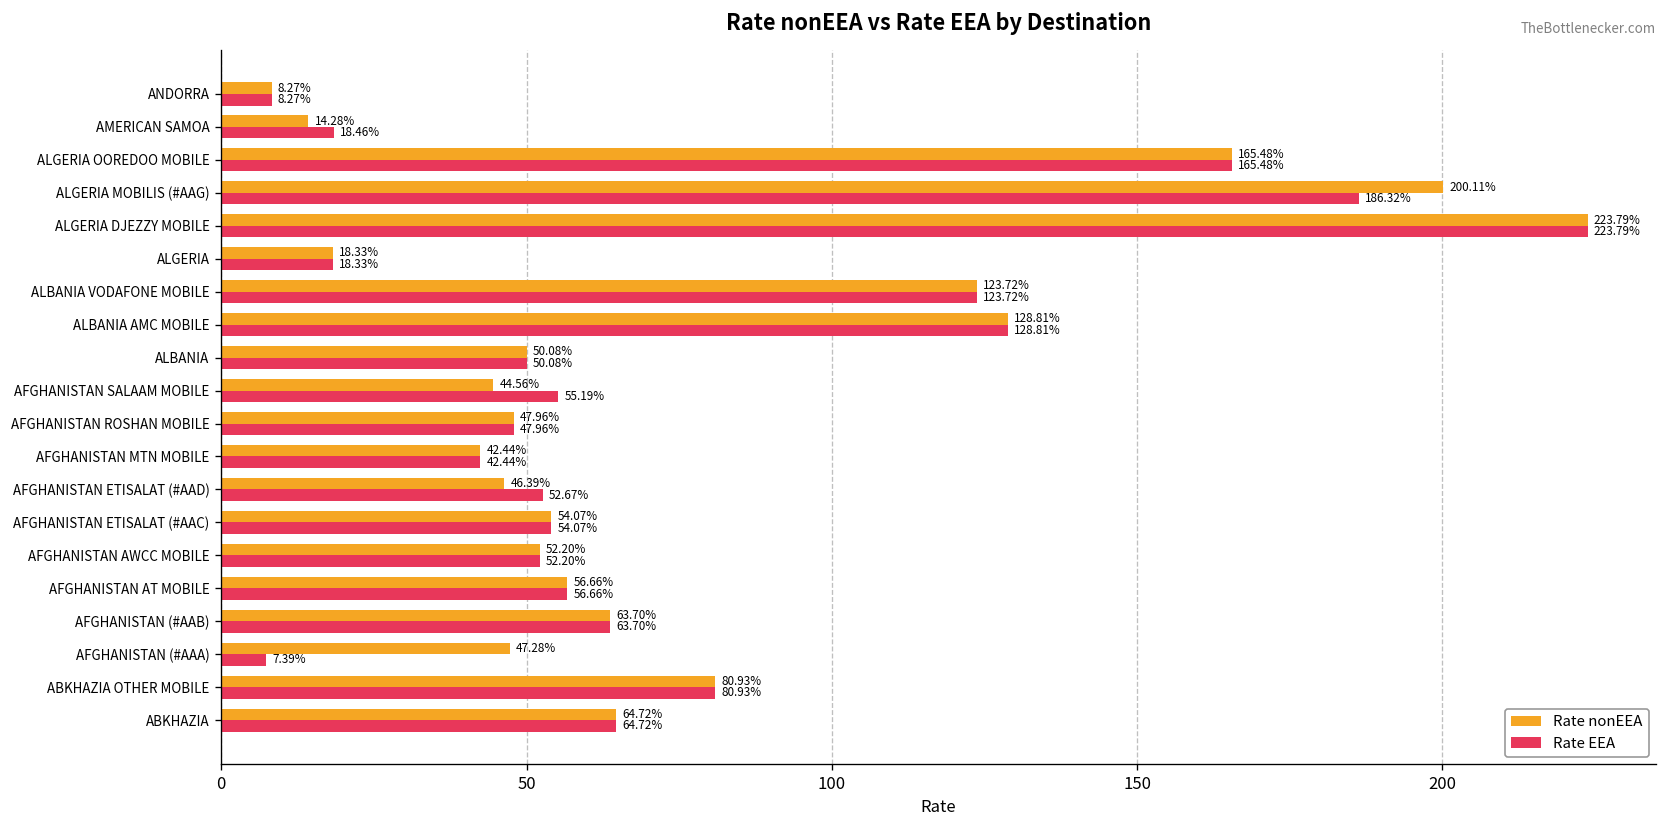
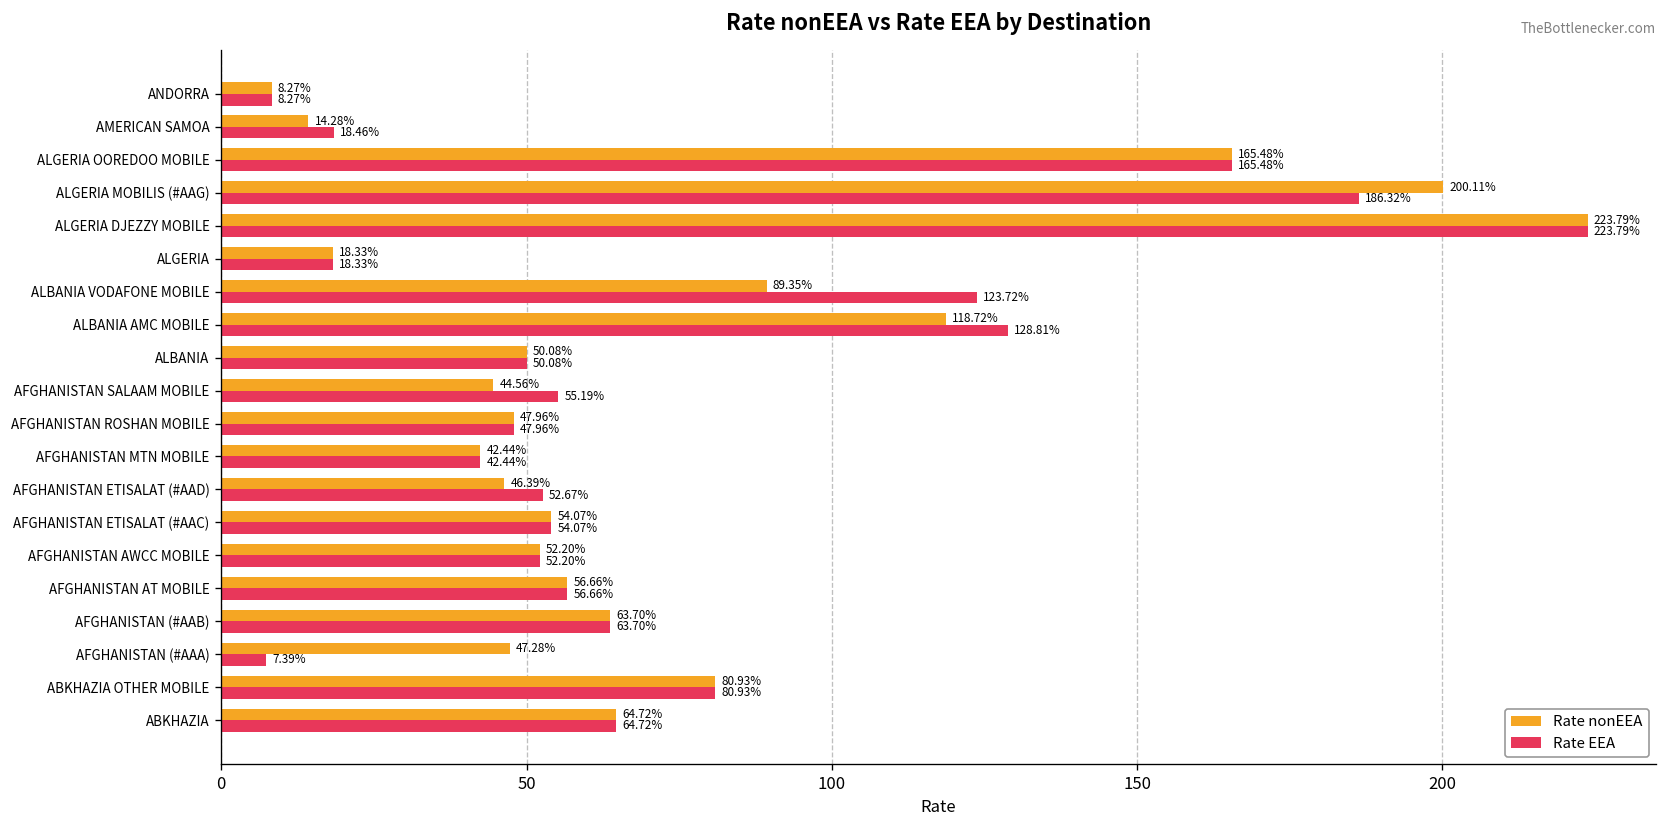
Rate nonEEA, ALBANIA VODAFONE MOBILE: 123.72% -> 89.35%
Rate nonEEA, ALBANIA AMC MOBILE: 128.81% -> 118.72%
